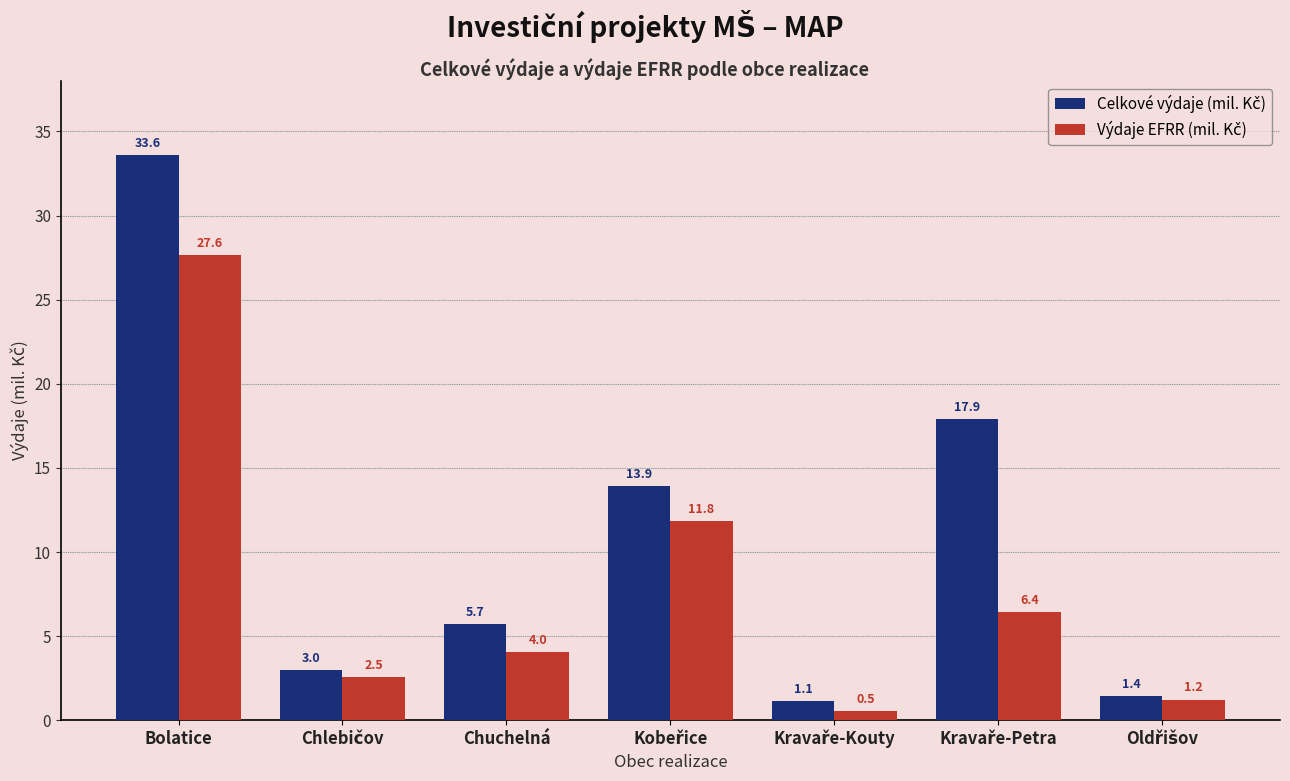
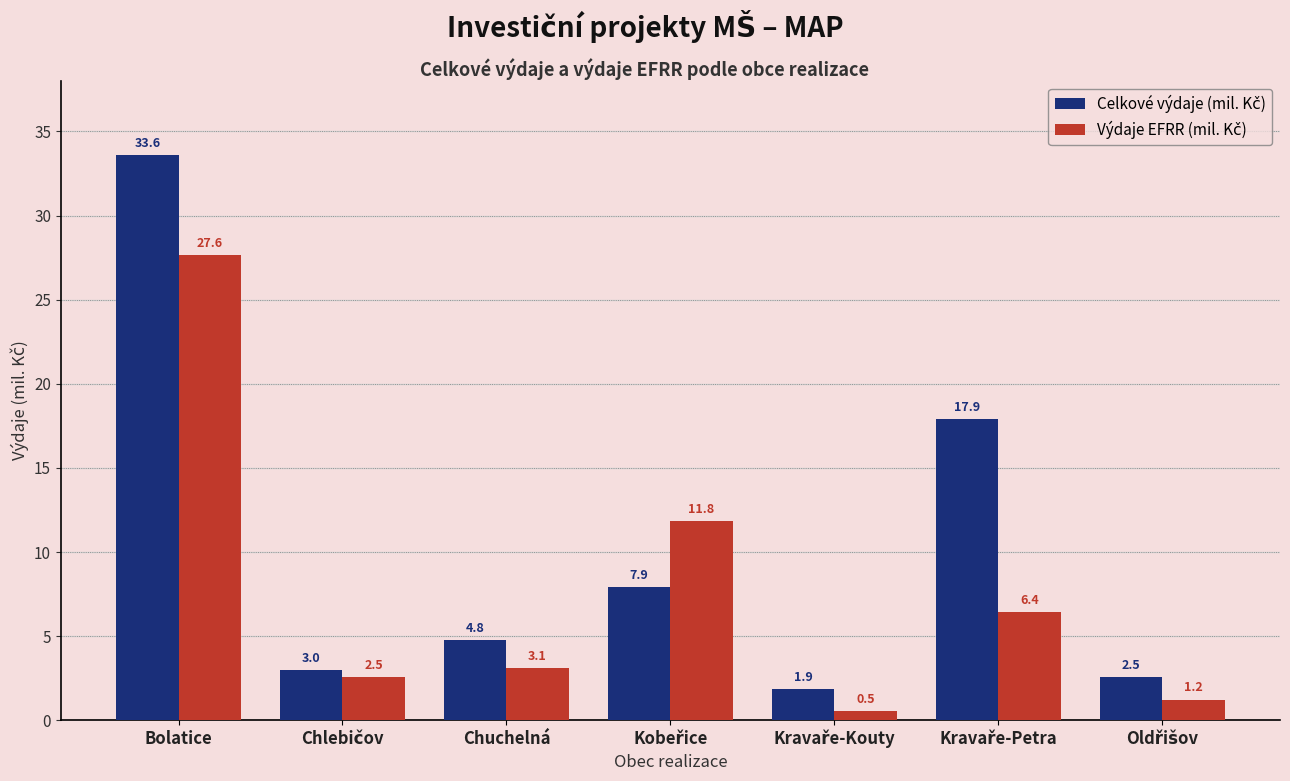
Celkové výdaje (mil. Kč), Chuchelná: 5.7 -> 4.8
Výdaje EFRR (mil. Kč), Chuchelná: 4.0 -> 3.1
Celkové výdaje (mil. Kč), Kobeřice: 13.9 -> 7.9
Celkové výdaje (mil. Kč), Kravaře-Kouty: 1.1 -> 1.9
Celkové výdaje (mil. Kč), Oldřišov: 1.4 -> 2.5
